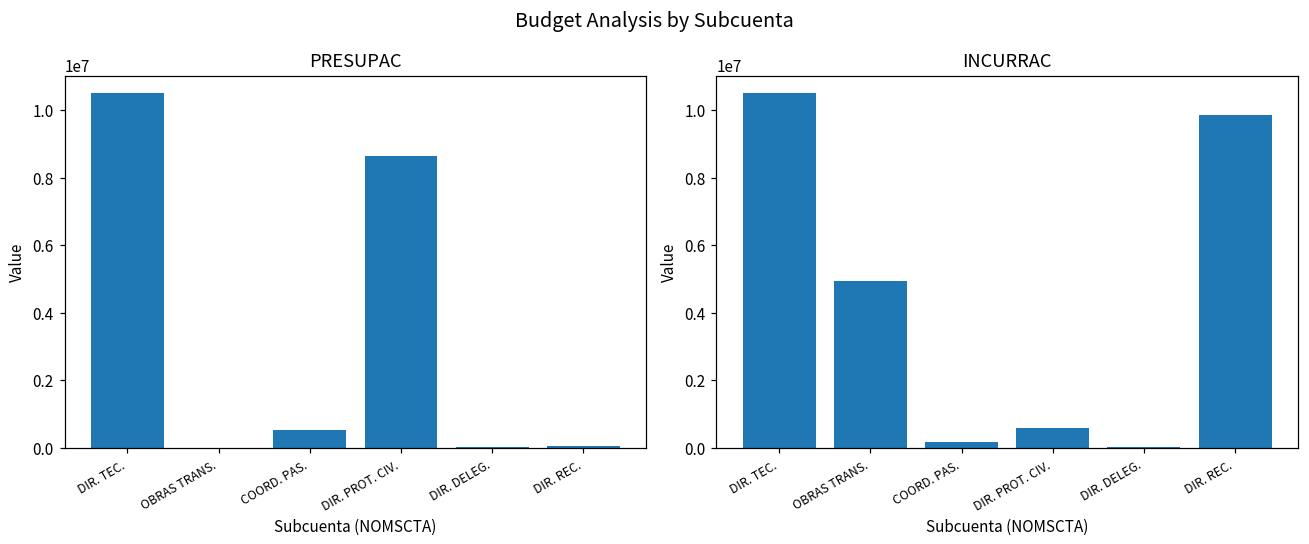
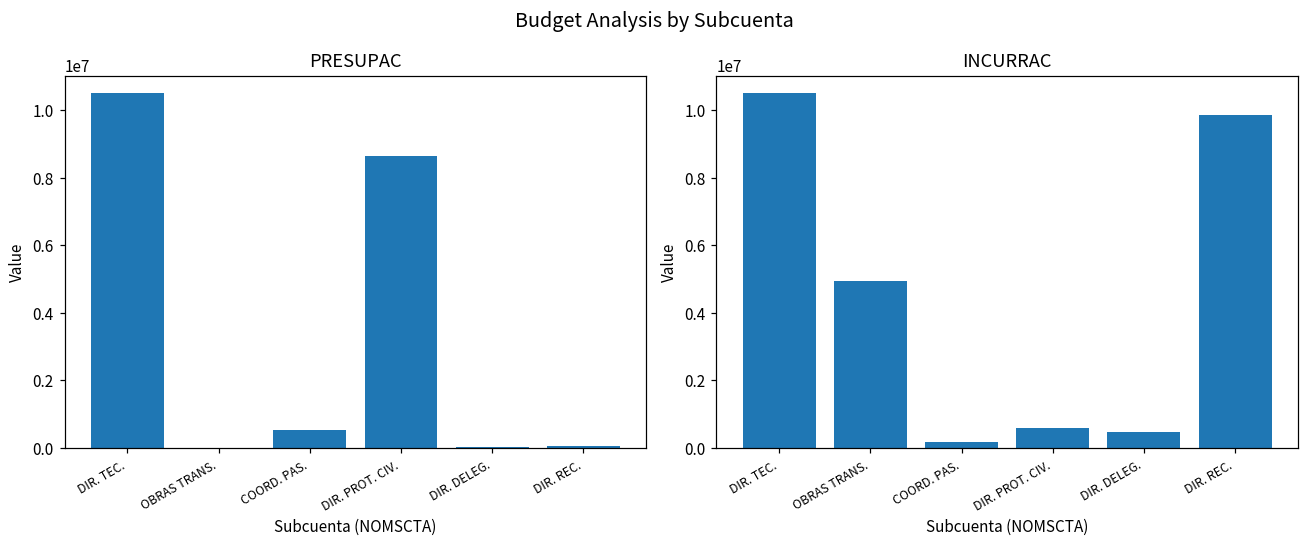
INCURRAC, DIR. DELEG.: 0 -> 500000
